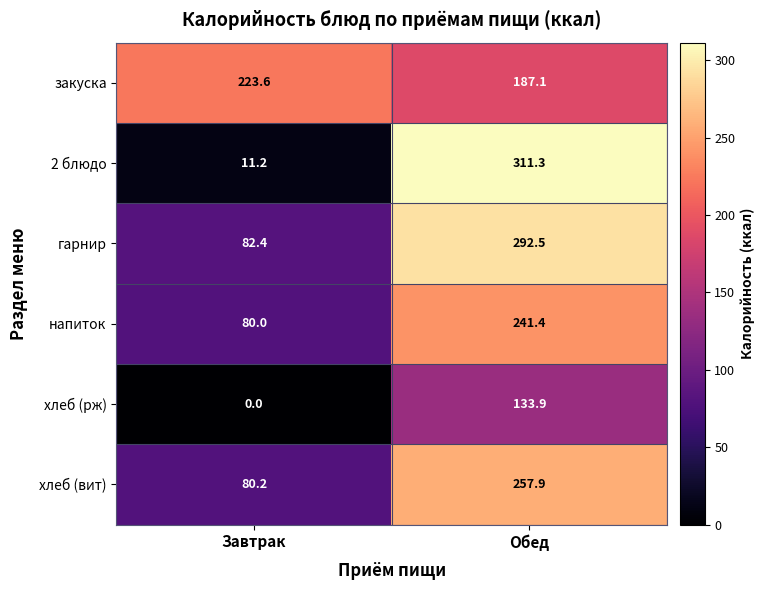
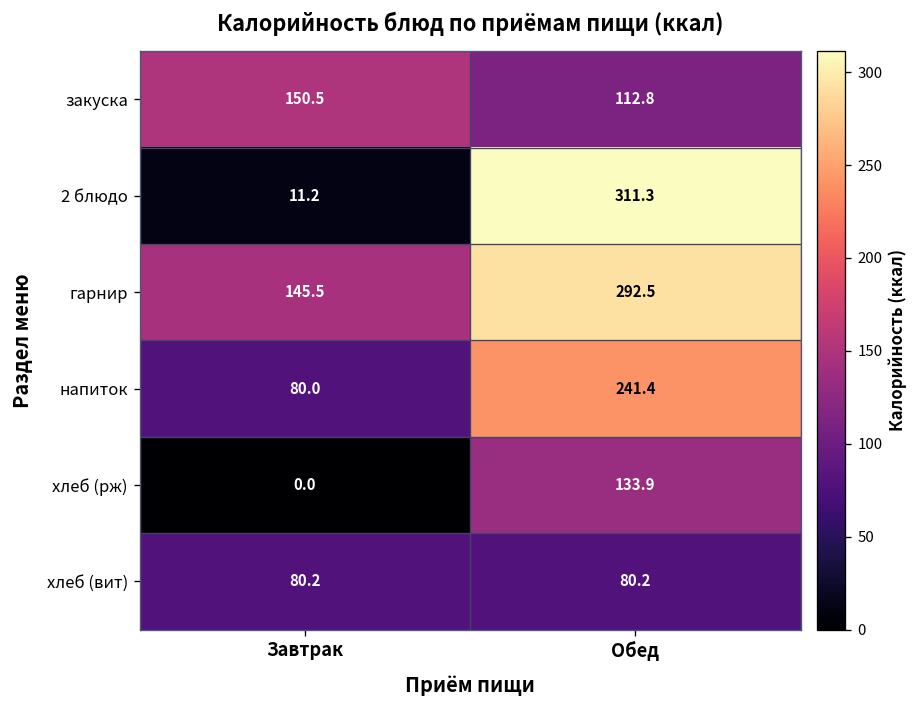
закуска, Завтрак: 223.6 -> 150.5
закуска, Обед: 187.1 -> 112.8
гарнир, Завтрак: 82.4 -> 145.5
хлеб (вит), Обед: 257.9 -> 80.2
